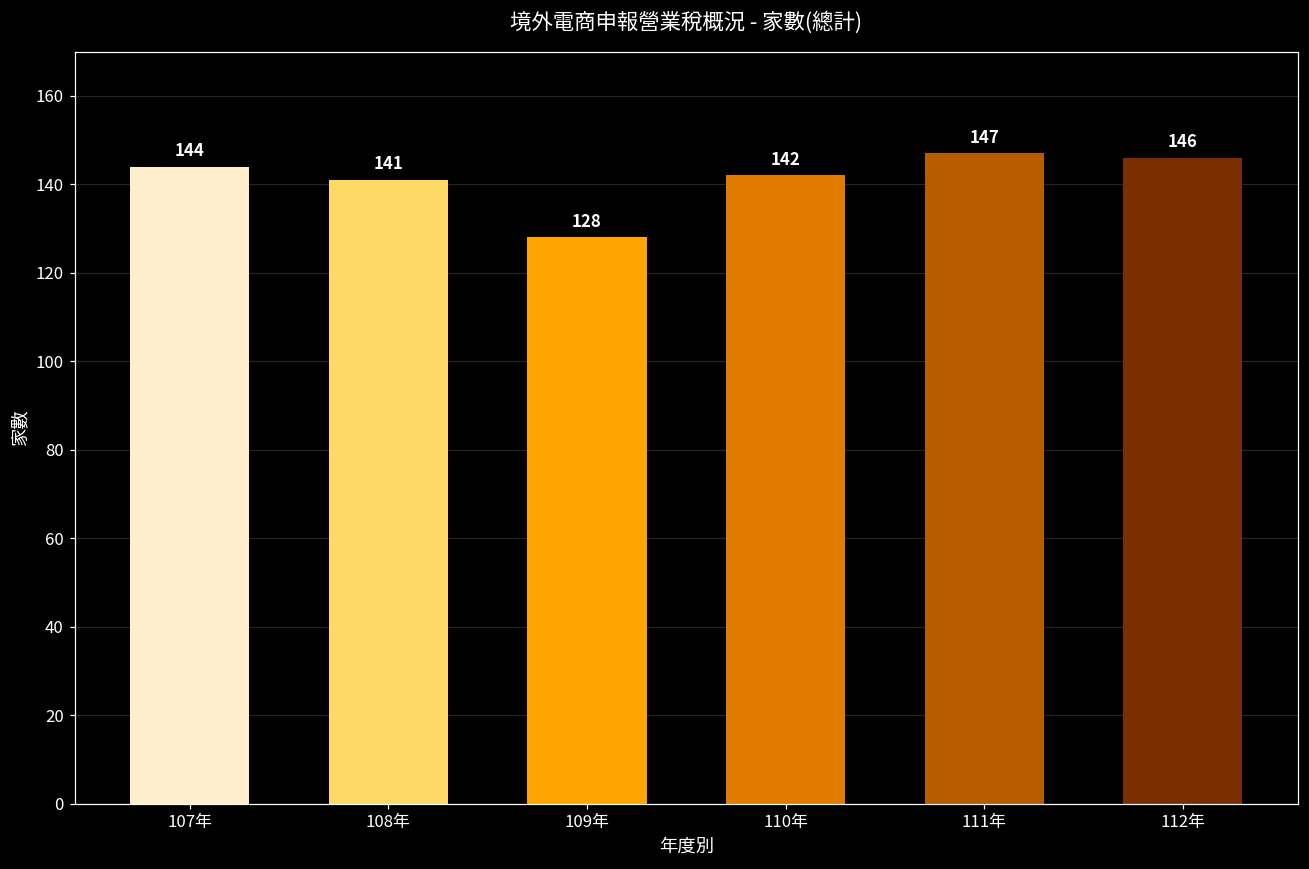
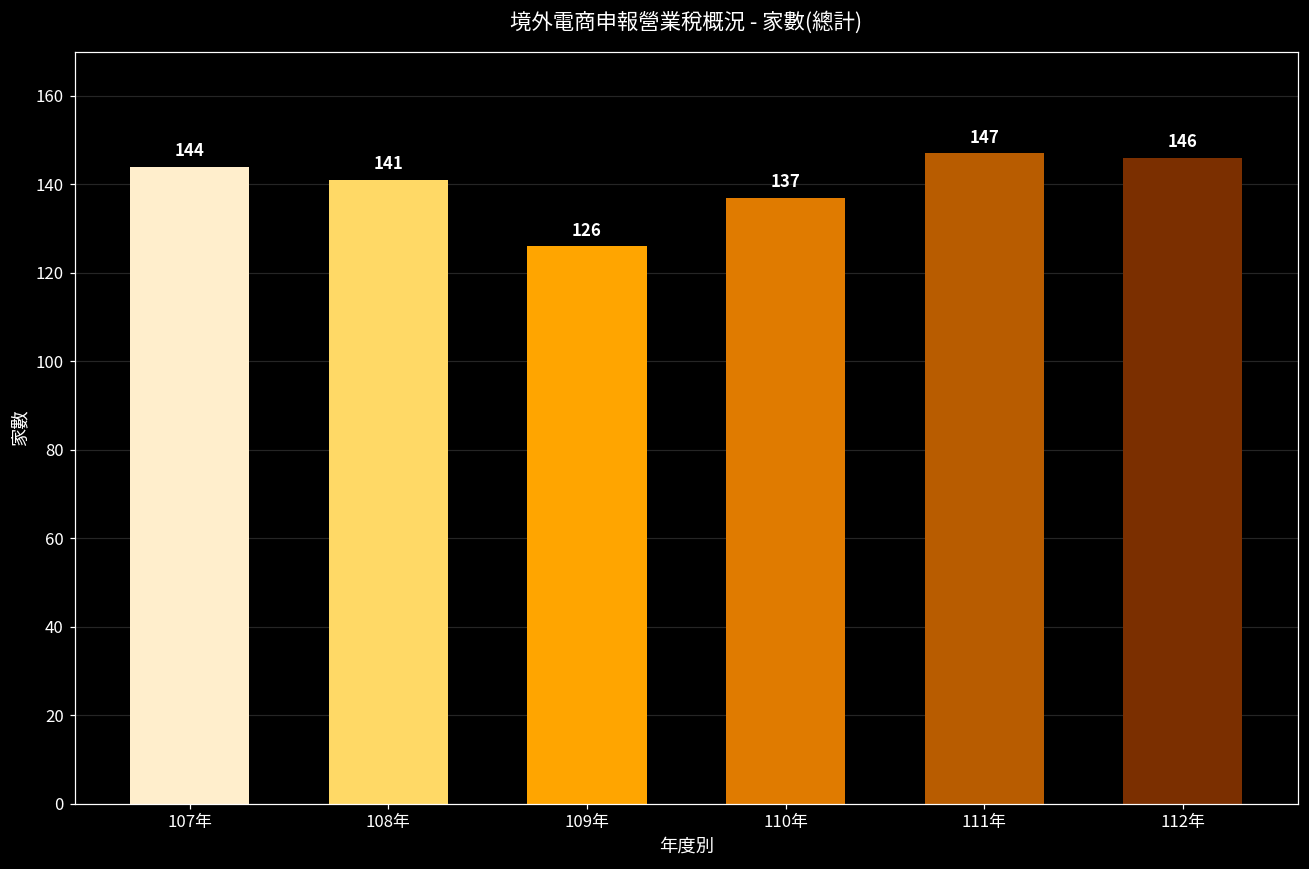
109年: 128 -> 126
110年: 142 -> 137
